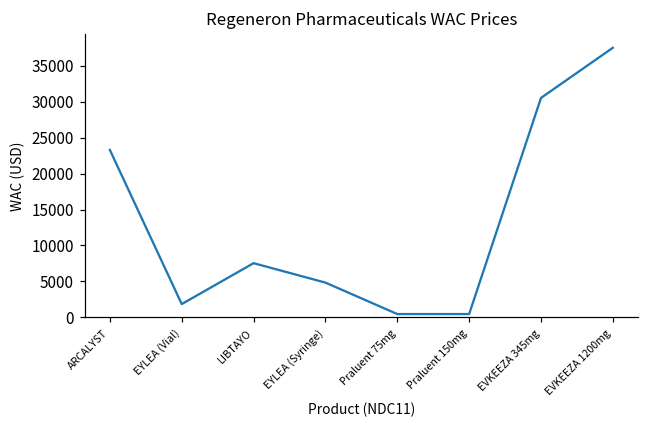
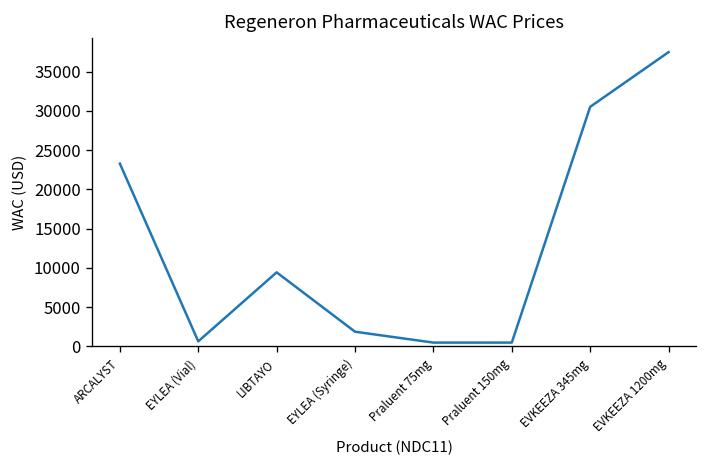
EYLEA (Vial): 2000 -> 1000
LIBTAYO: 8000 -> 9000
EYLEA (Syringe): 5000 -> 2000
